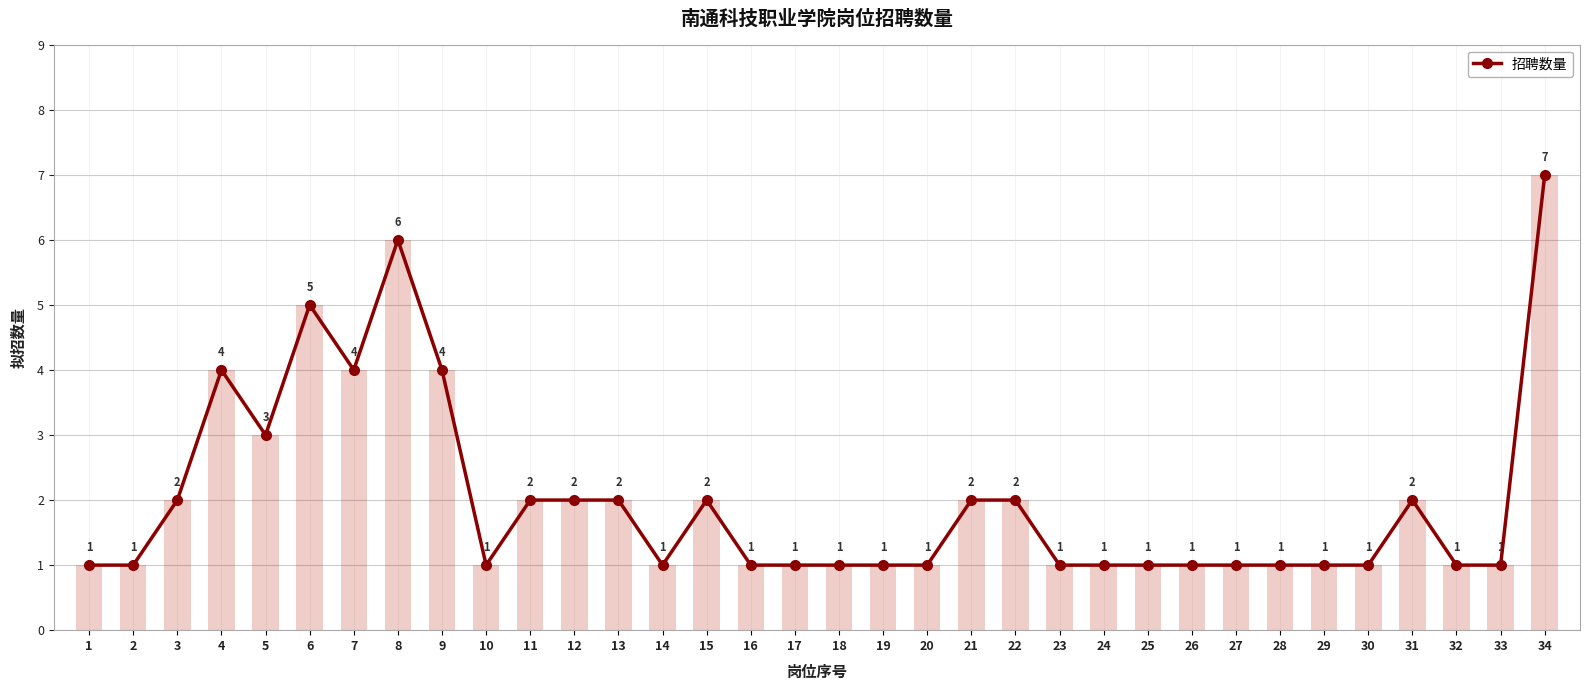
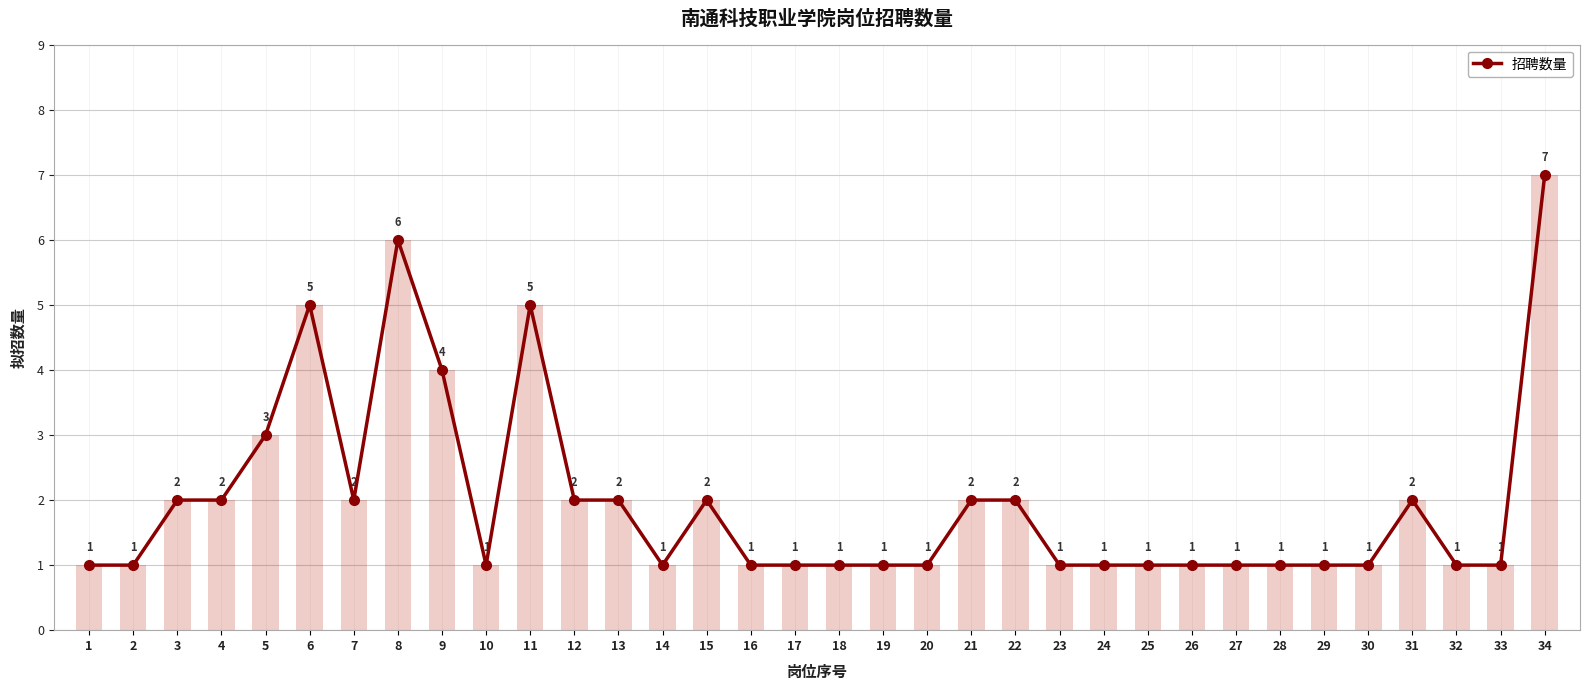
4: 4 -> 2
7: 4 -> 2
11: 2 -> 5
